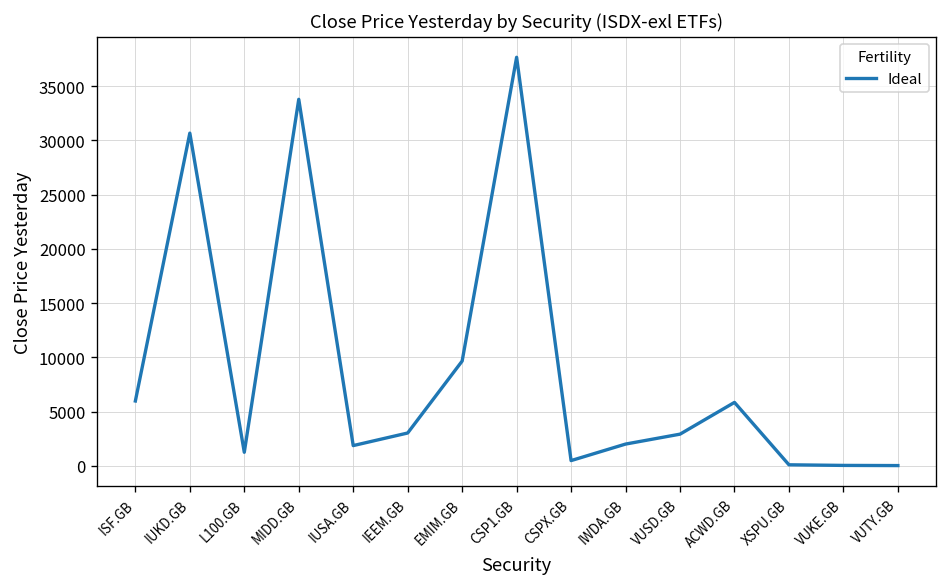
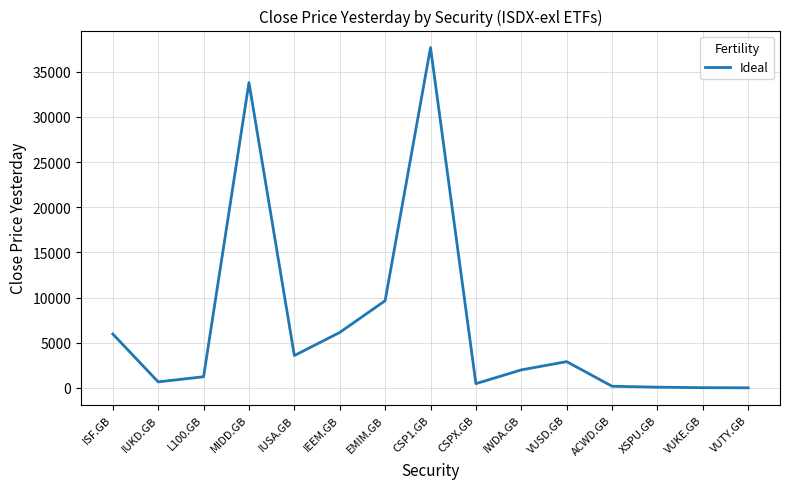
IUKD.GB: 31000 -> 1000
IUSA.GB: 2000 -> 4000
IEEM.GB: 3000 -> 6000
ACWD.GB: 6000 -> 0
